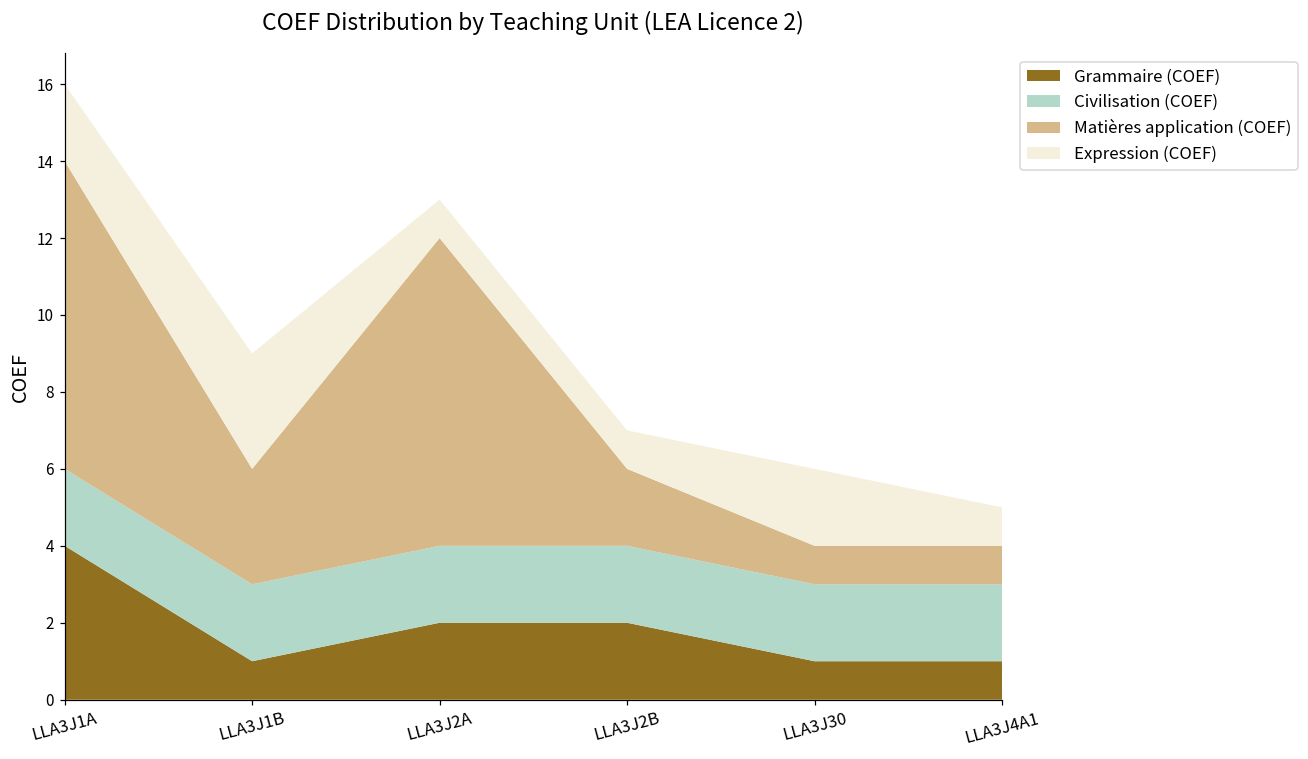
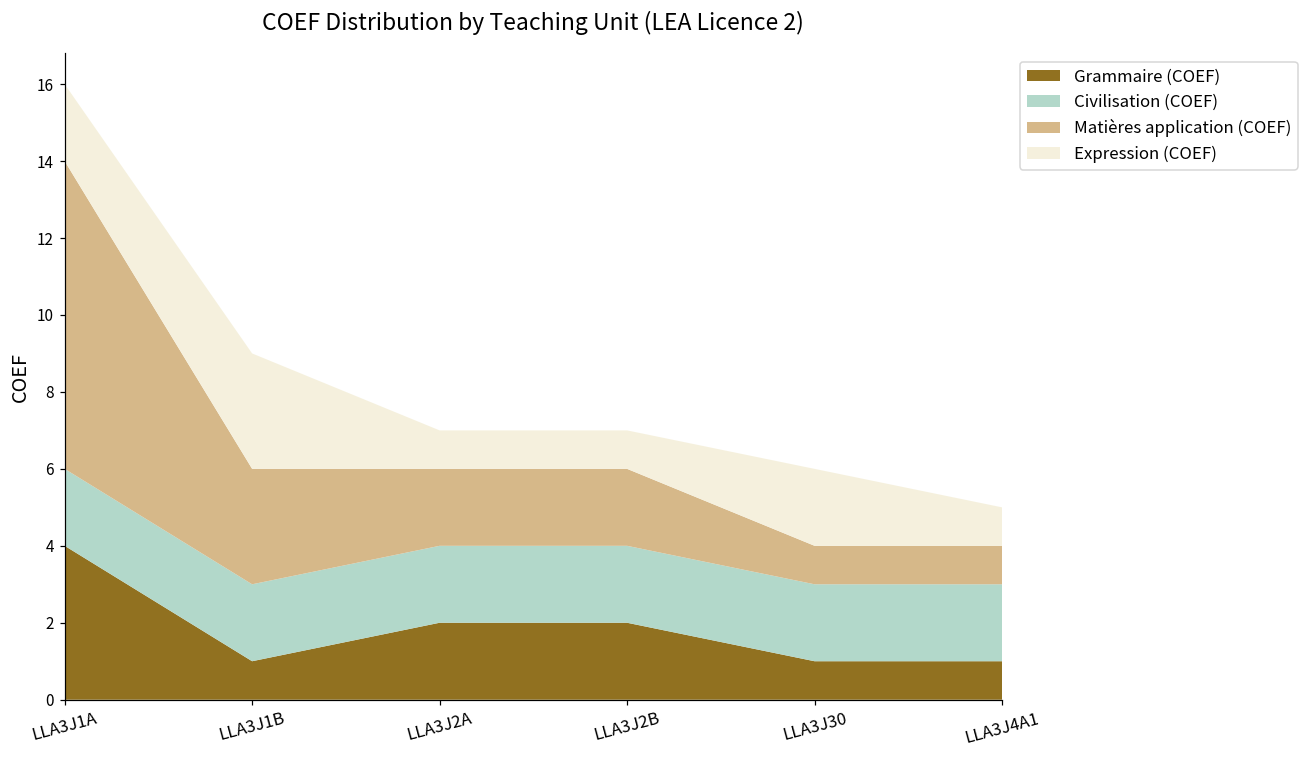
Matières application (COEF), LLA3J2A: 8 -> 2
